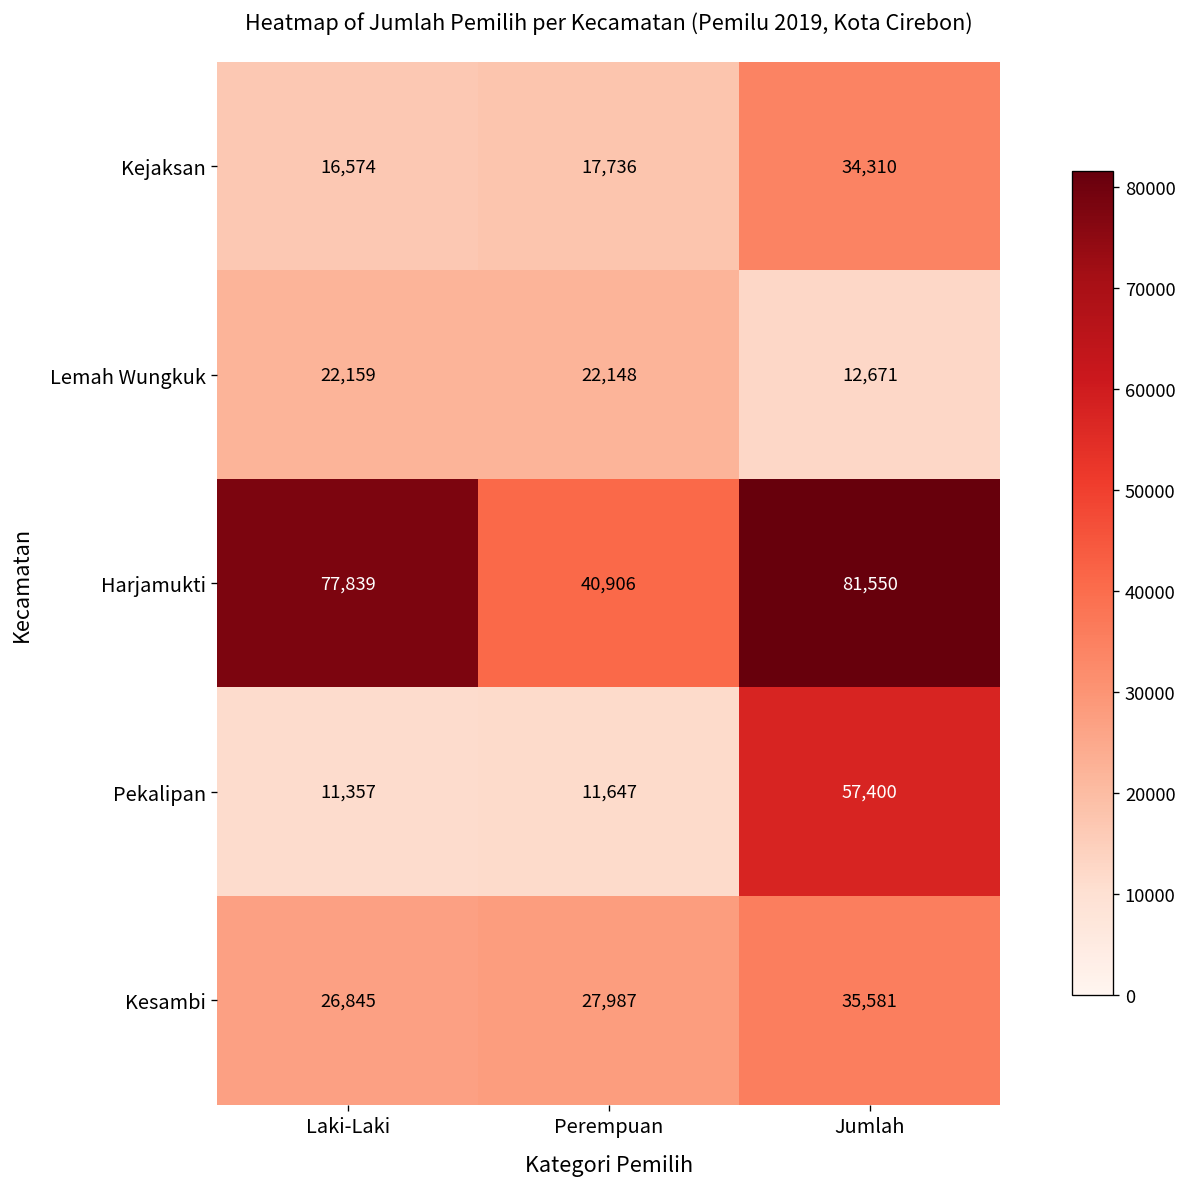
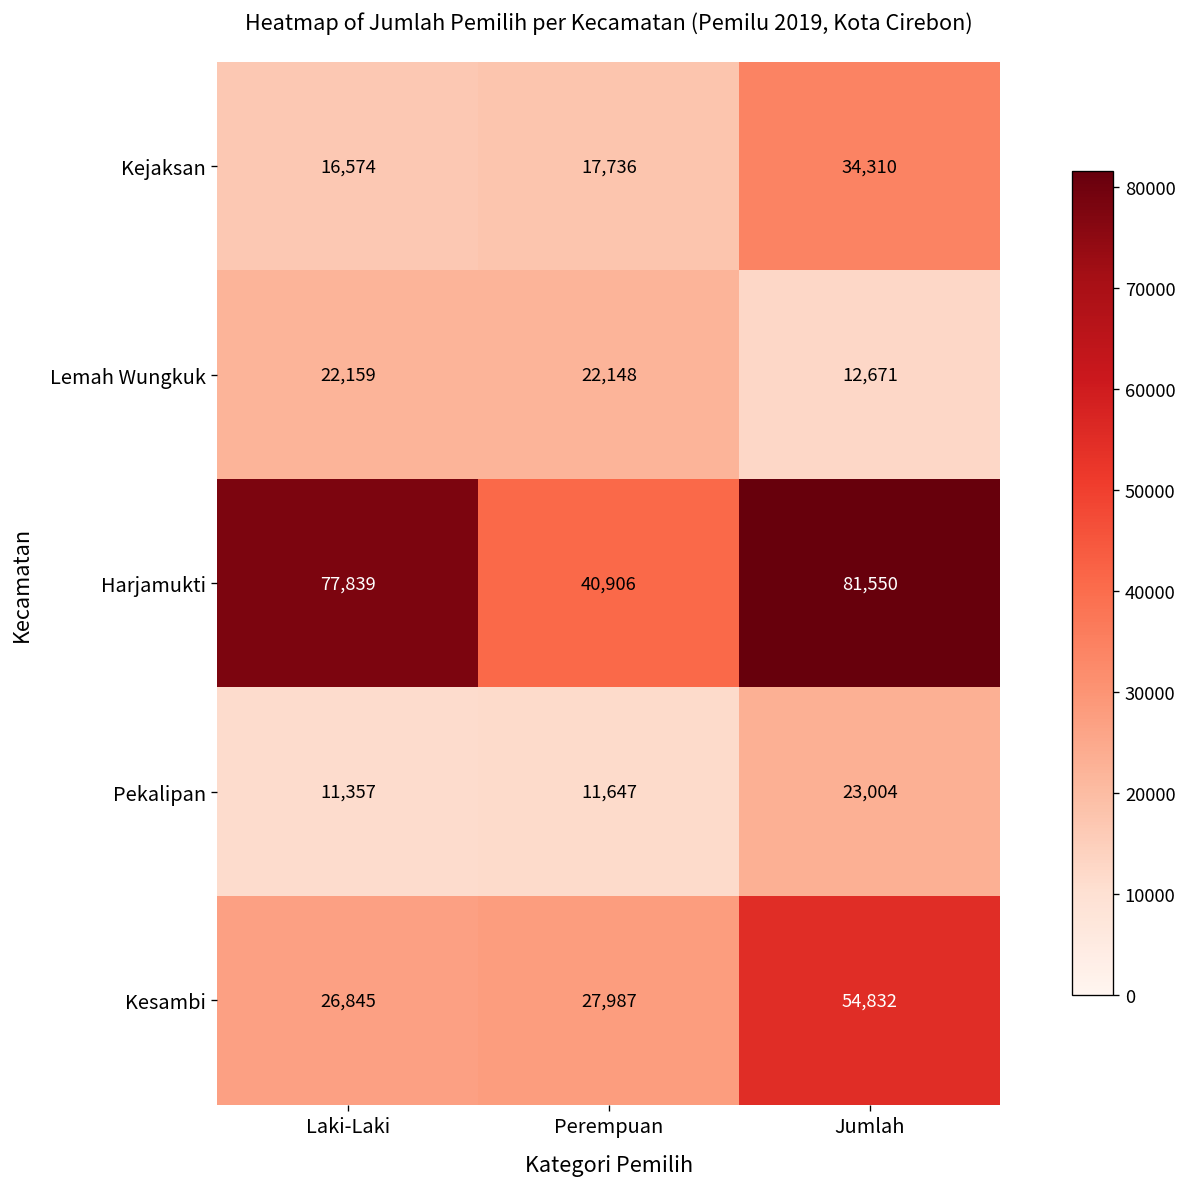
Pekalipan, Jumlah: 57,400 -> 23,004
Kesambi, Jumlah: 35,581 -> 54,832
